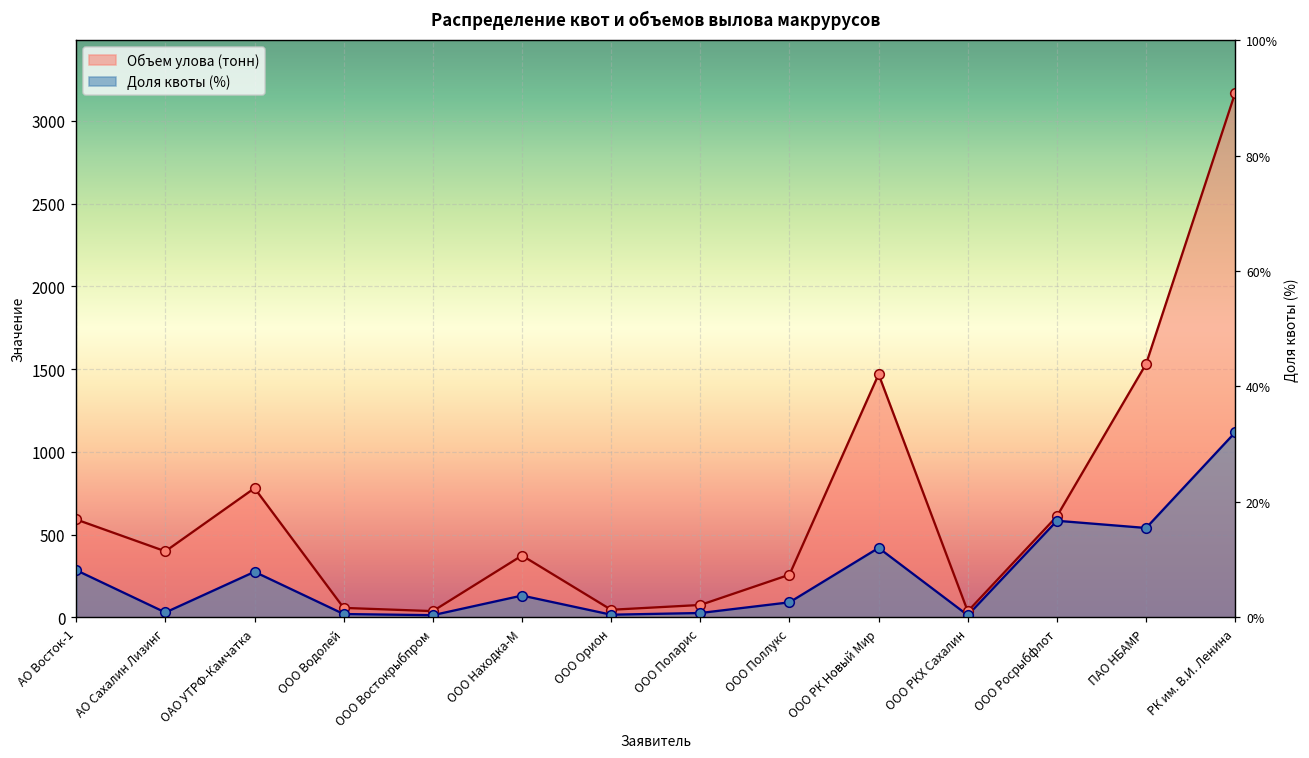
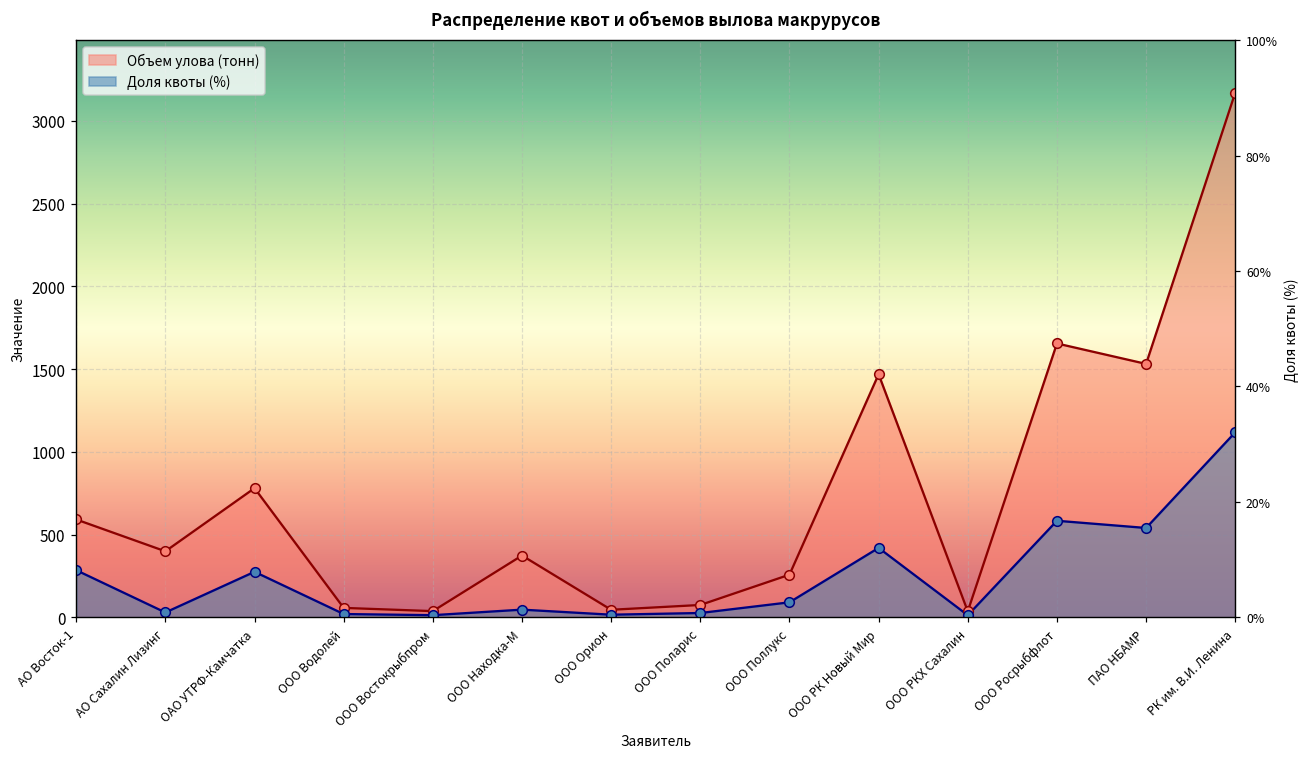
Доля квоты (%), ООО Находка-М: 130 -> 50
Объем улова (тонн), ООО Росрыбфлот: 610 -> 1660
